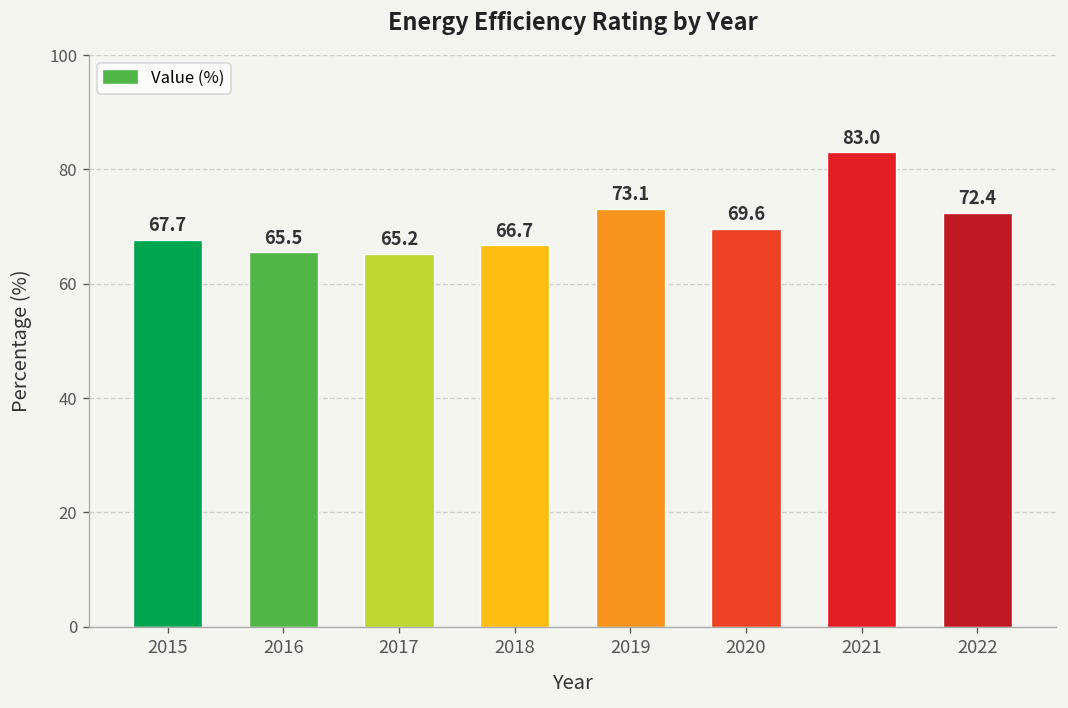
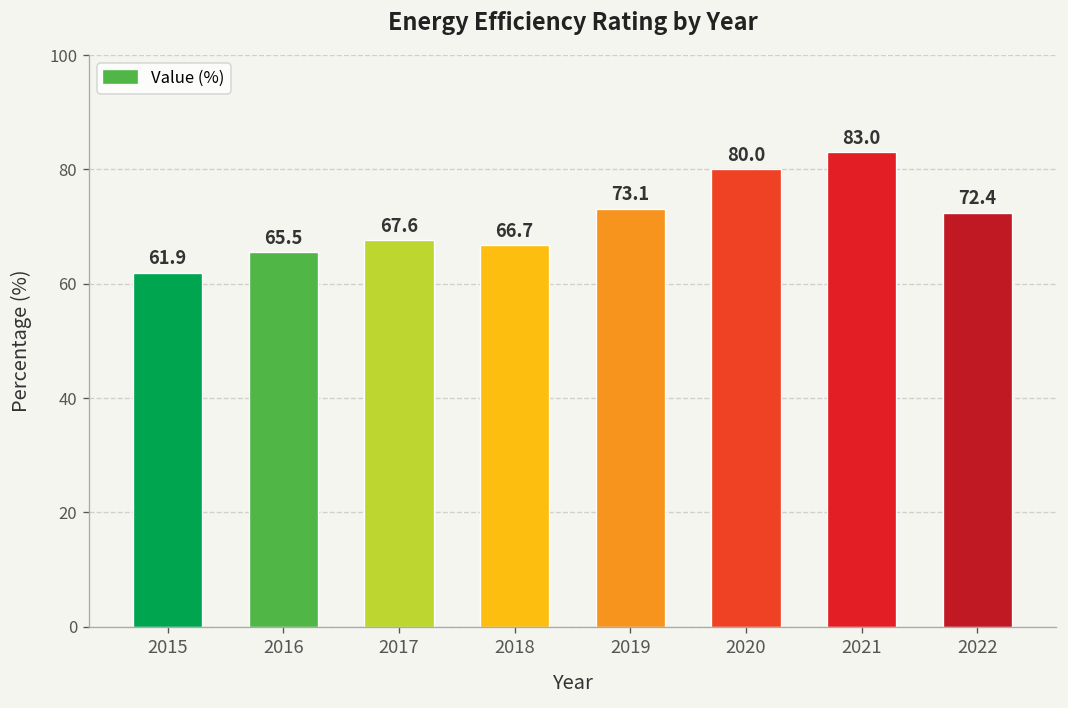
2015: 67.7 -> 61.9
2017: 65.2 -> 67.6
2020: 69.6 -> 80.0
